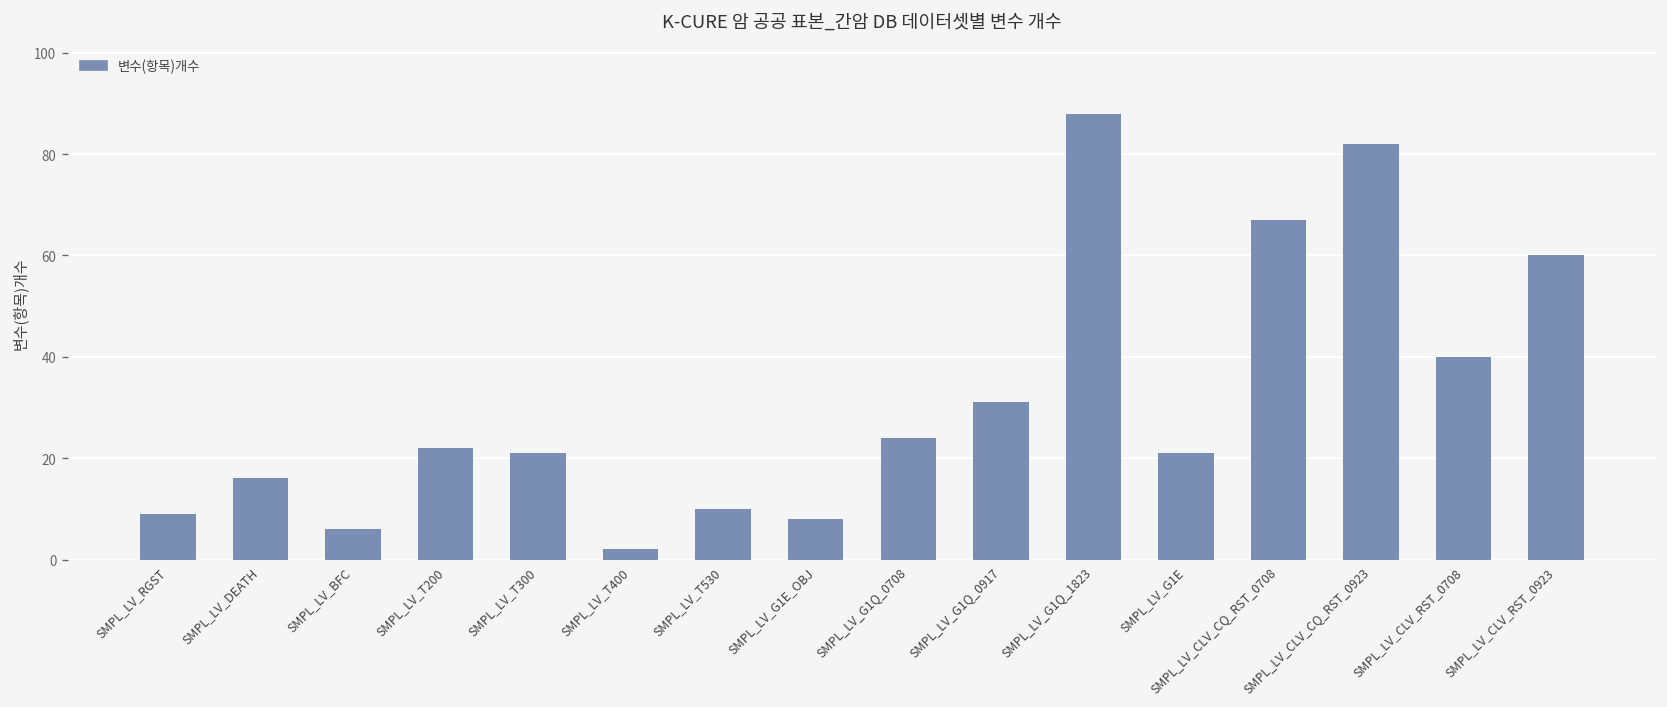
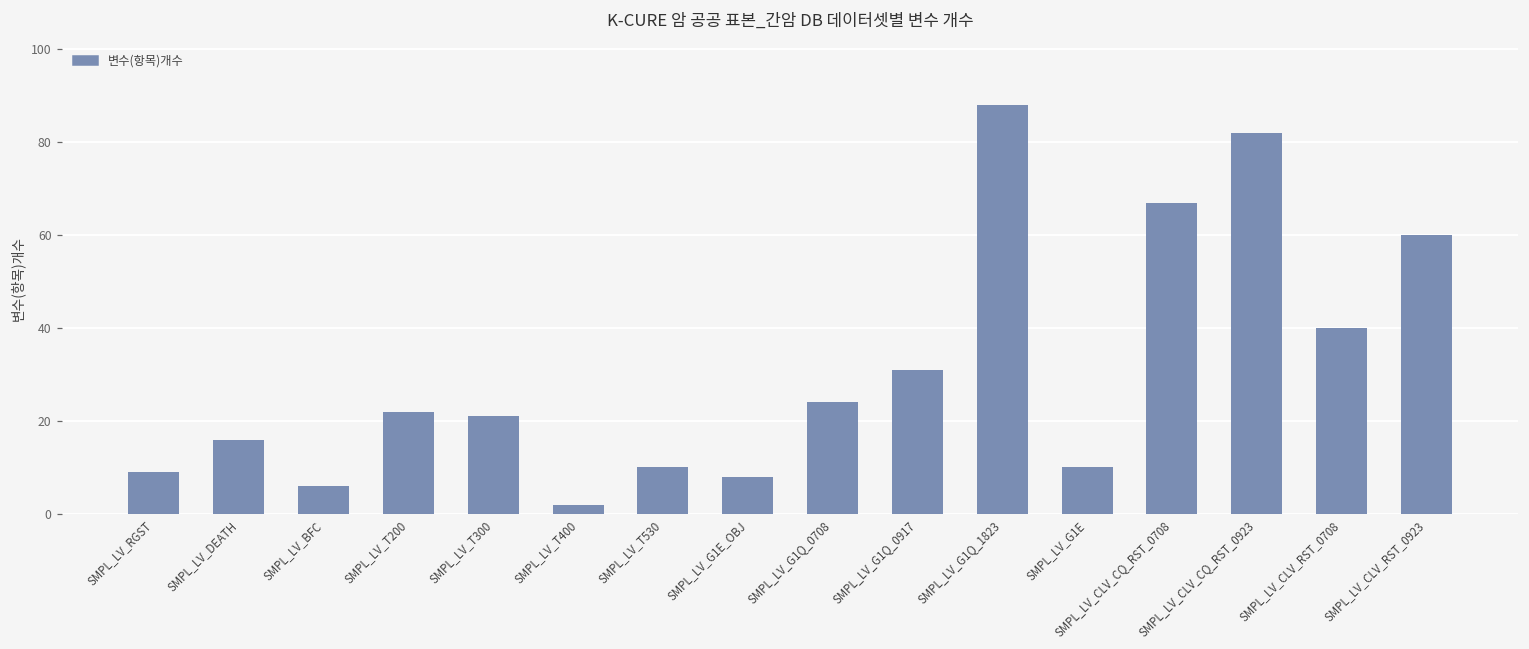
SMPL_LV_G1E: 21 -> 10
